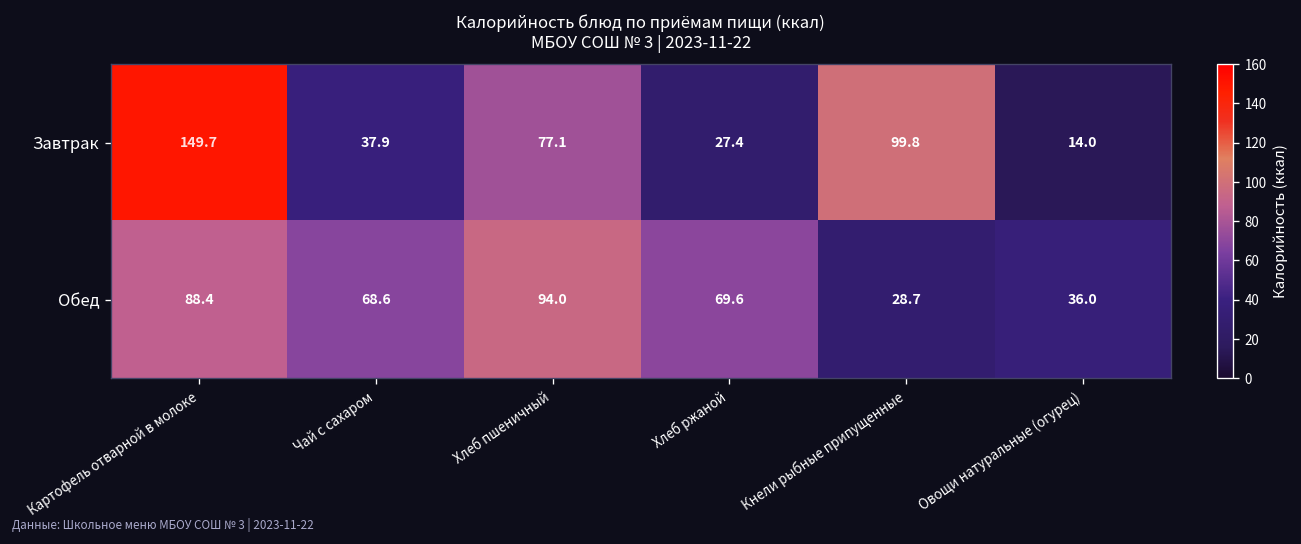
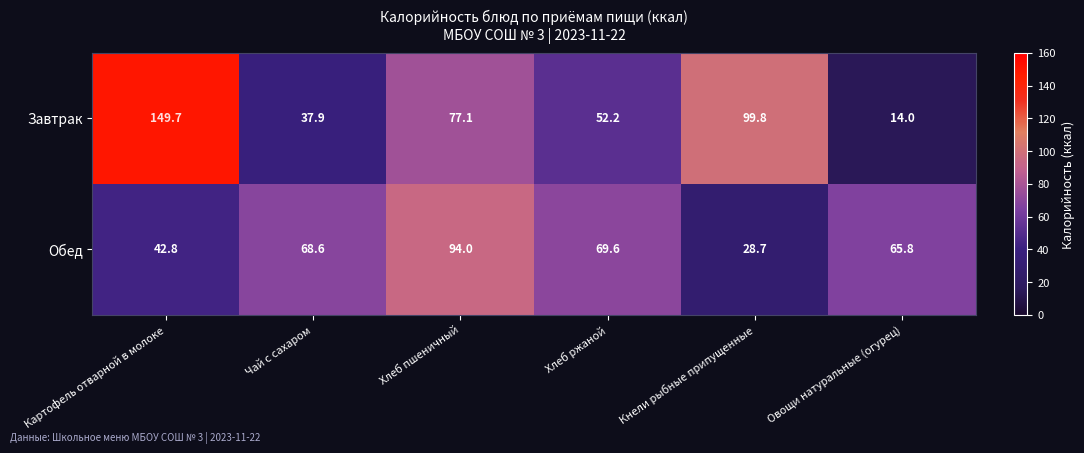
Завтрак, Хлеб ржаной: 27.4 -> 52.2
Обед, Картофель отварной в молоке: 88.4 -> 42.8
Обед, Овощи натуральные (огурец): 36.0 -> 65.8
